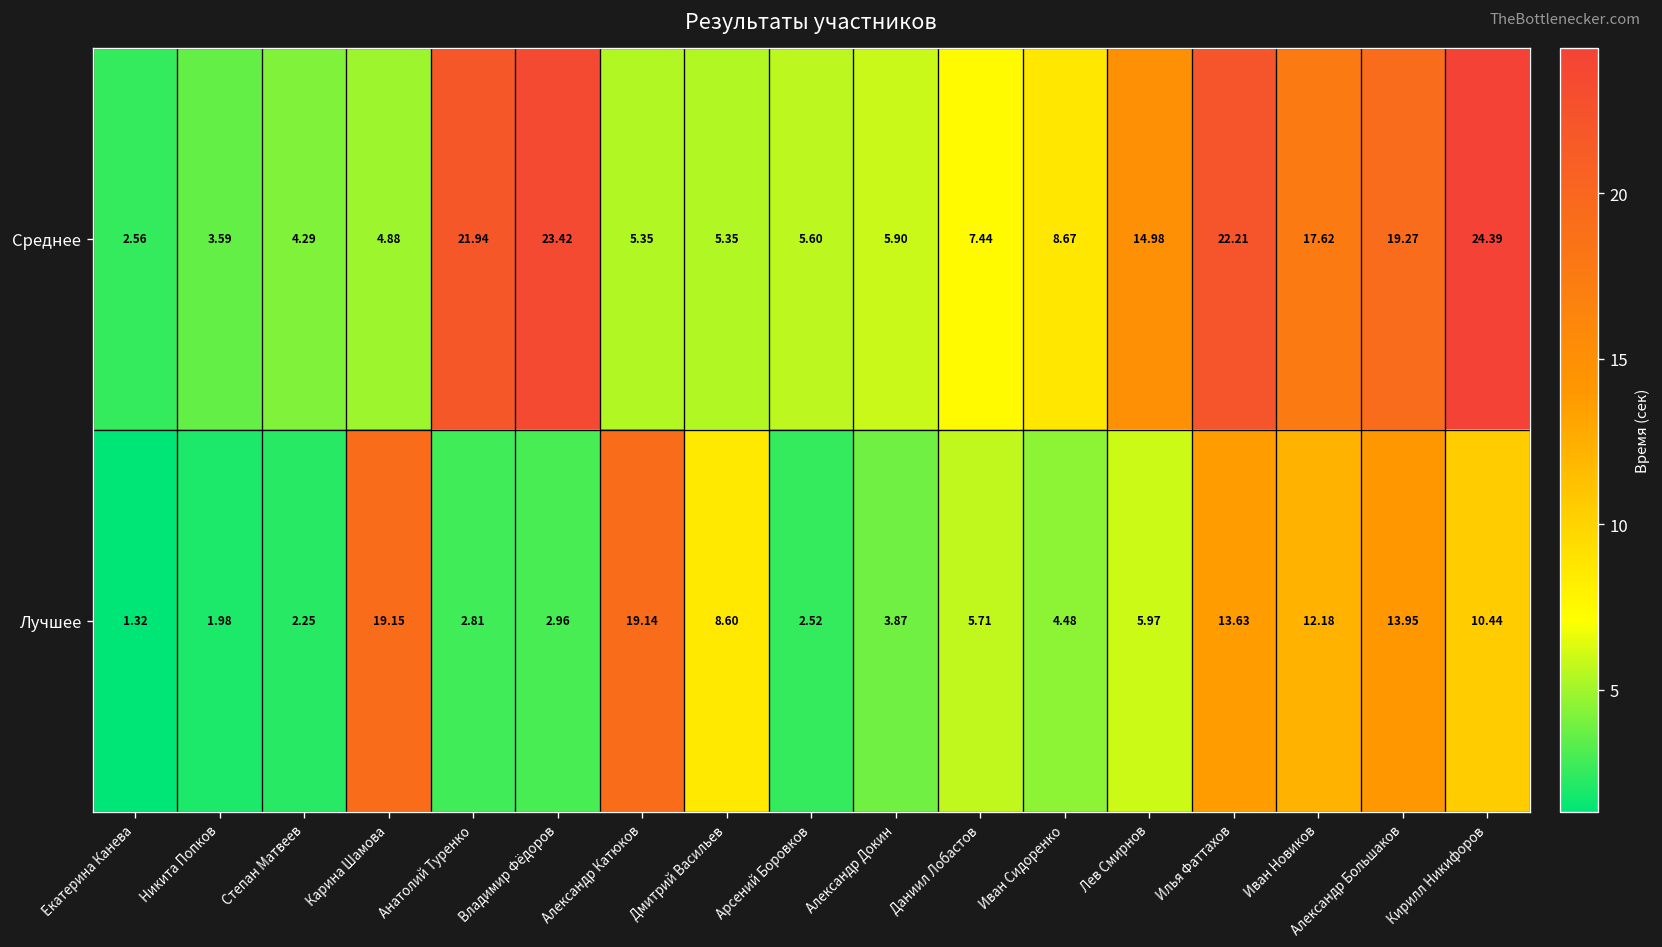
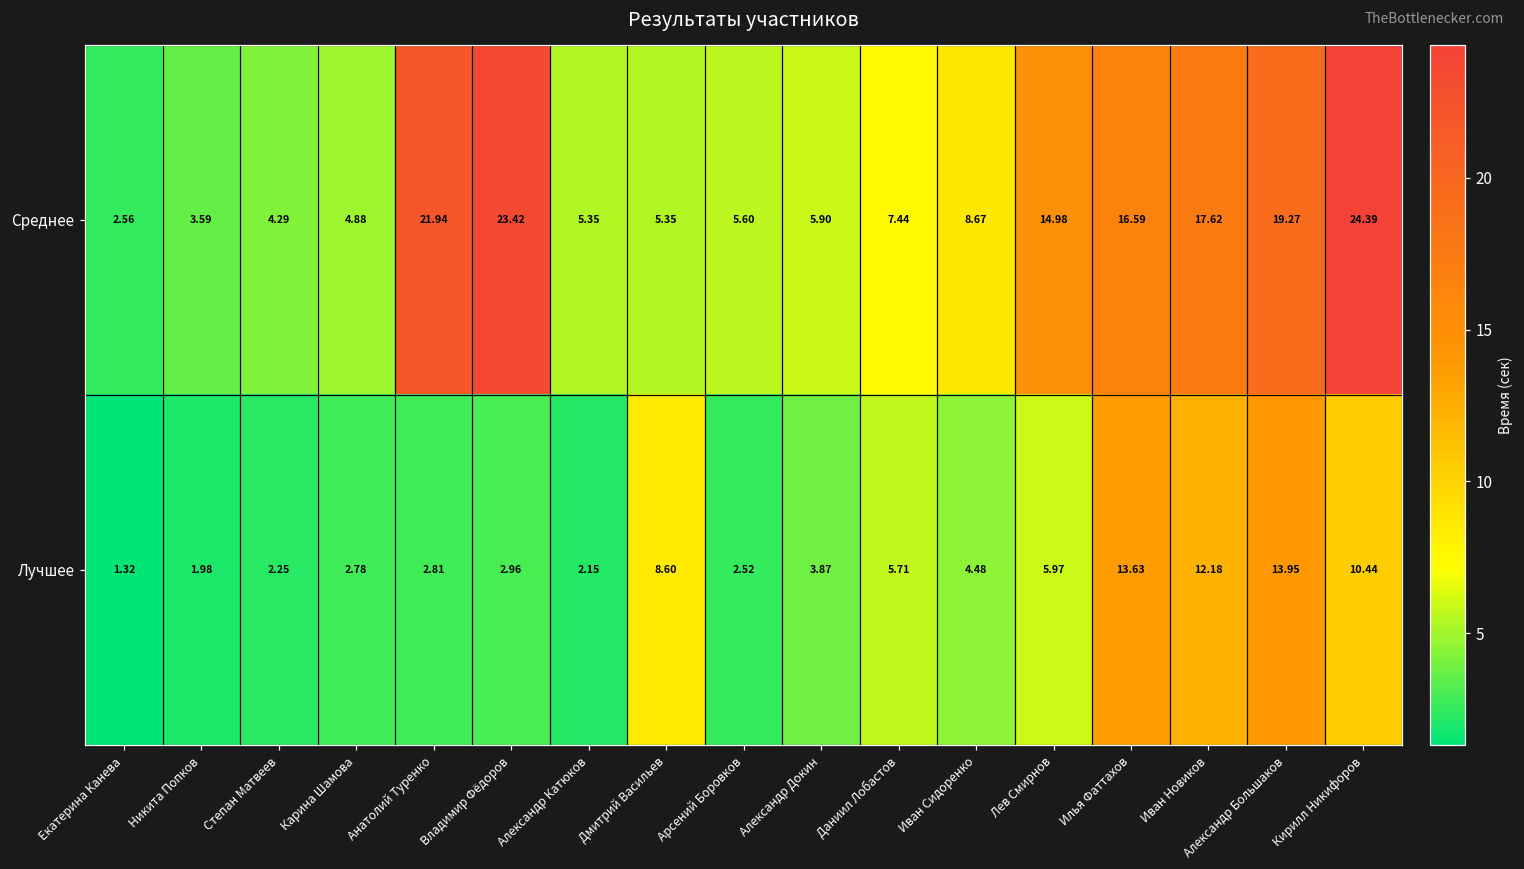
Среднее, Илья Фаттахов: 22.21 -> 16.59
Лучшее, Карина Шамова: 19.15 -> 2.78
Лучшее, Александр Катюков: 19.14 -> 2.15
